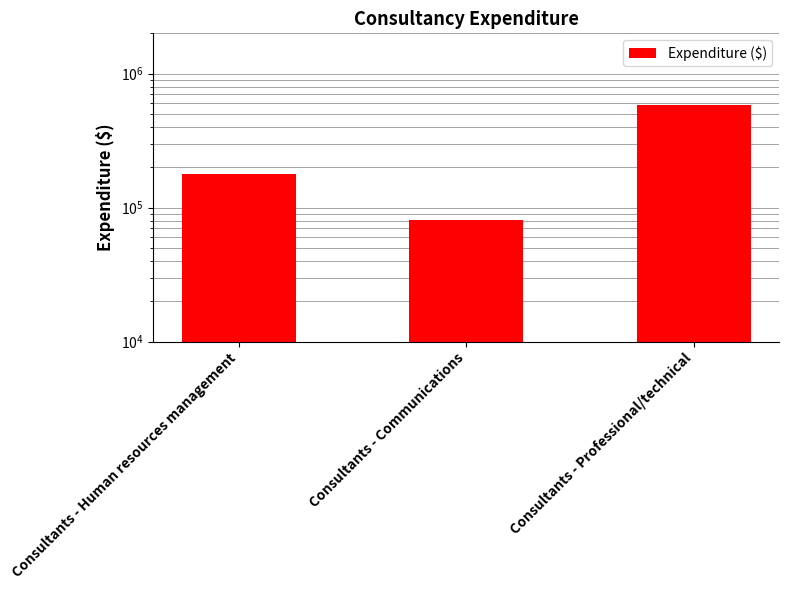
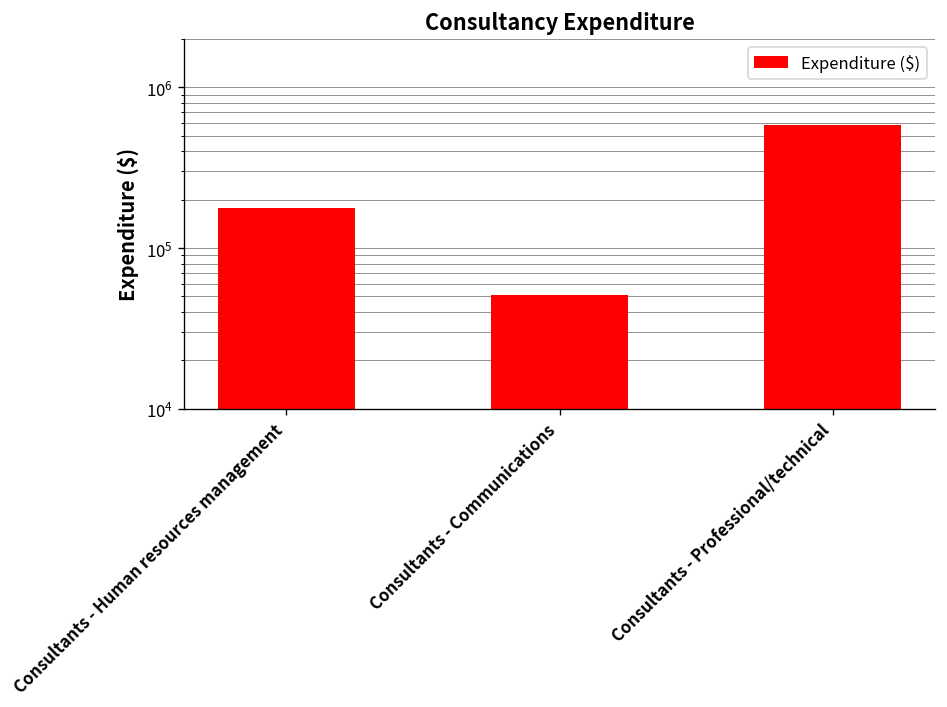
Consultants - Communications: 80000 -> 51000
